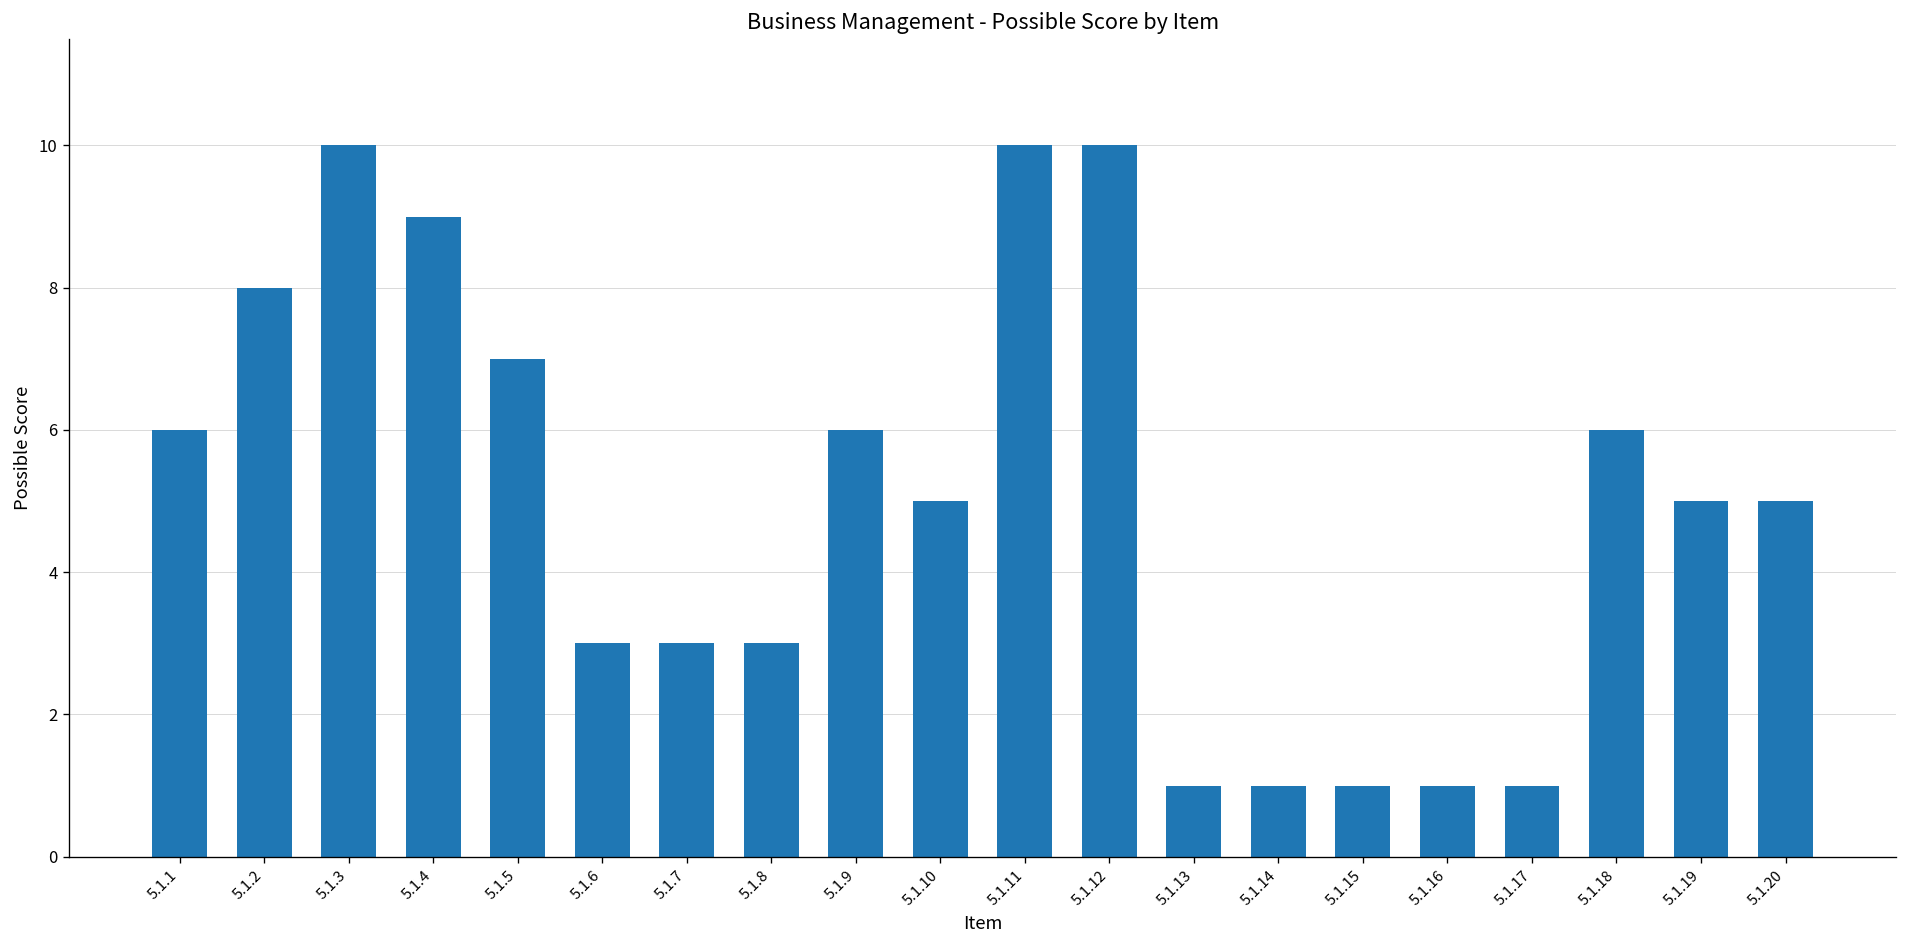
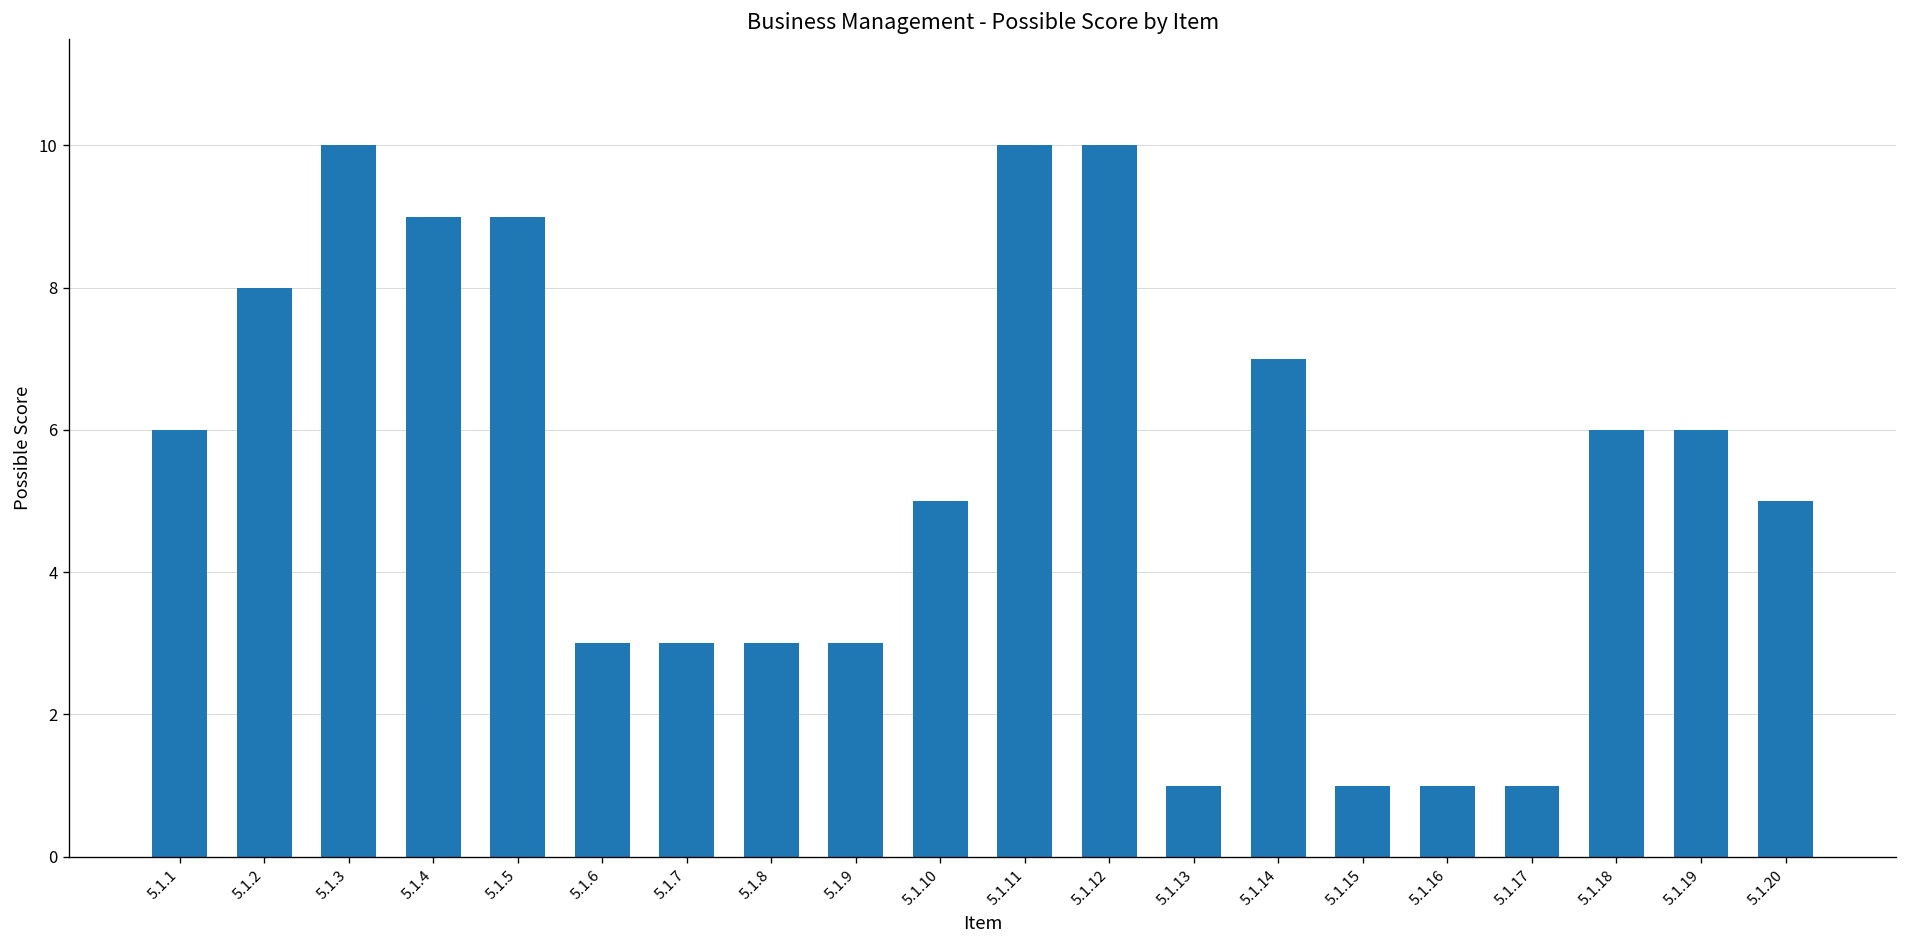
5.1.5: 7 -> 9
5.1.9: 6 -> 3
5.1.14: 1 -> 7
5.1.19: 5 -> 6
